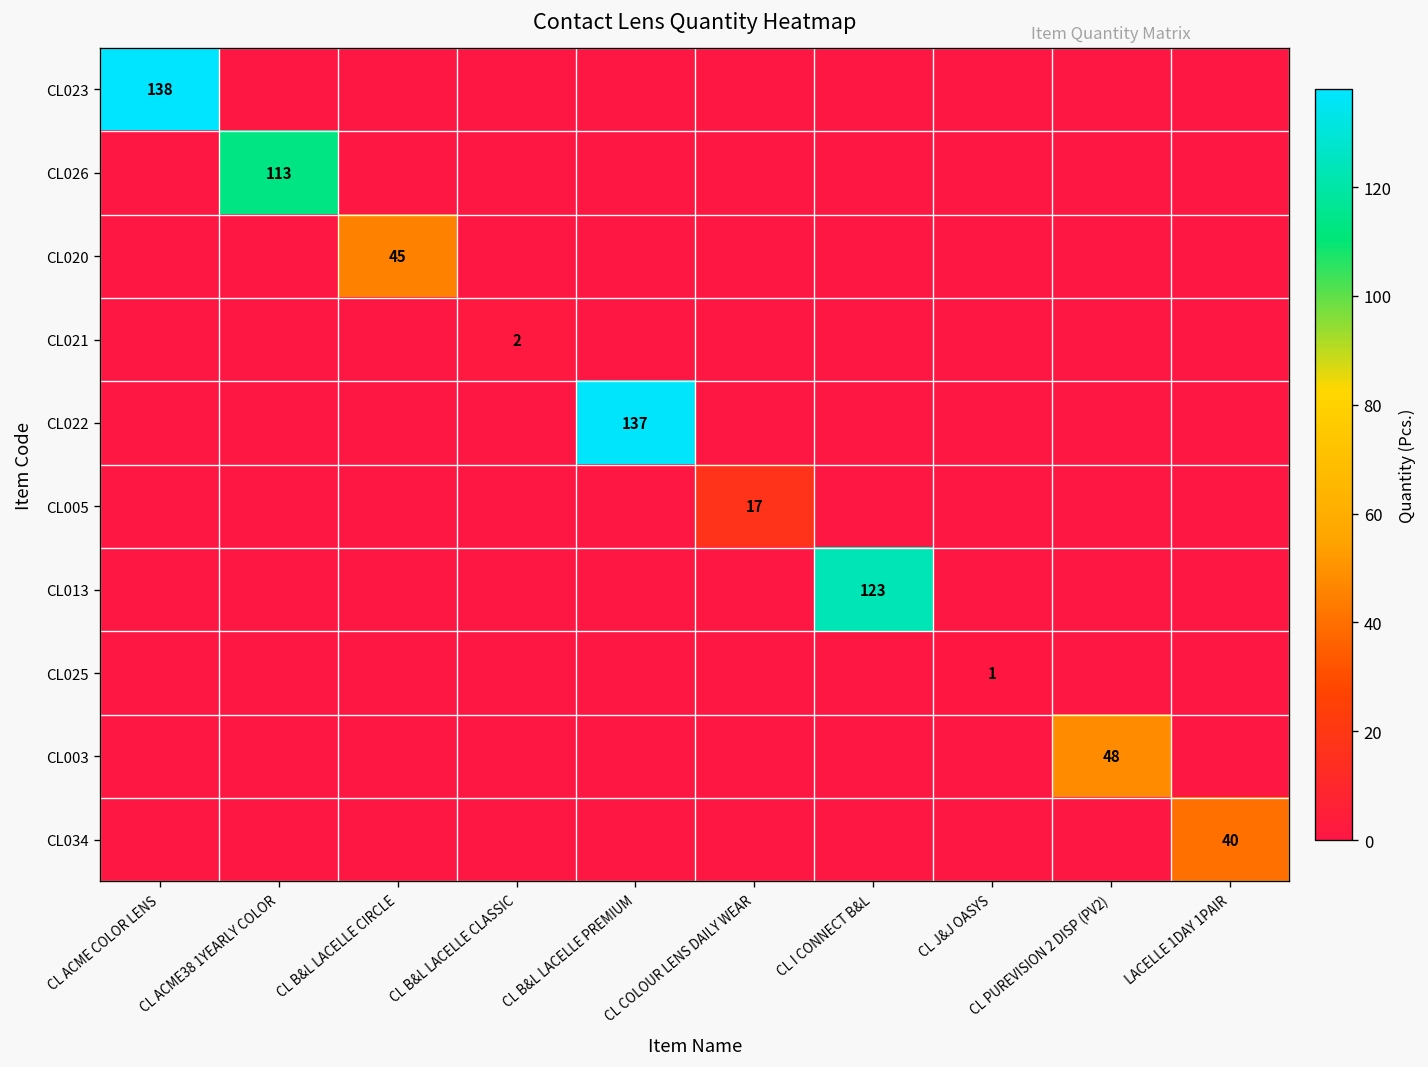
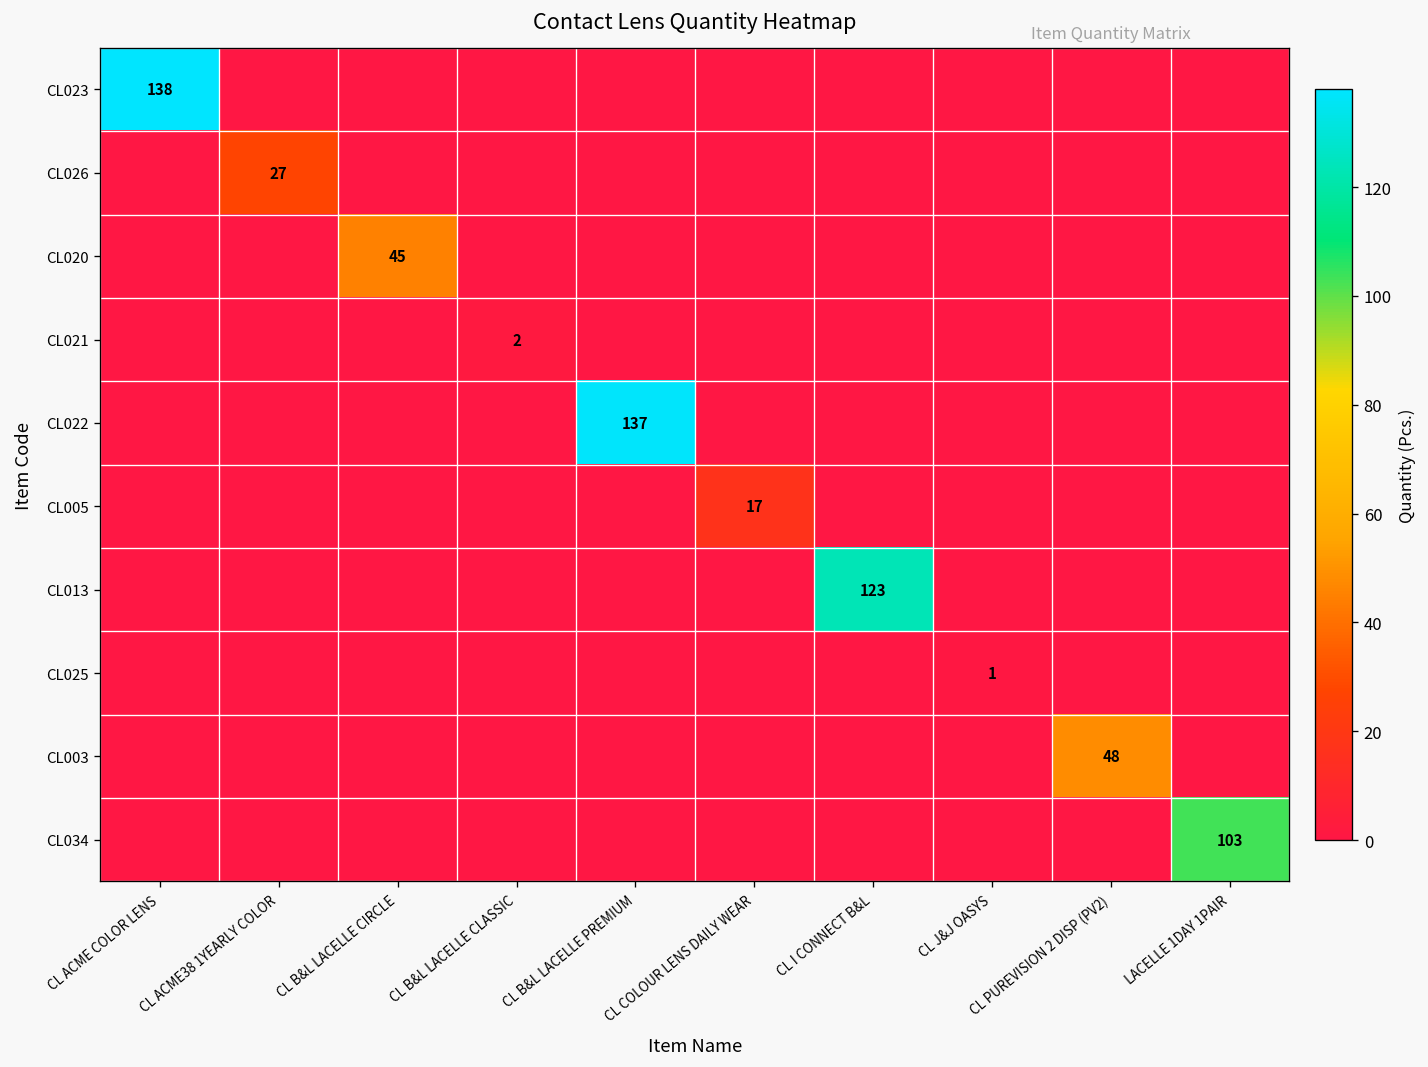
CL026, CL ACME38 1YEARLY COLOR: 113 -> 27
CL034, LACELLE 1DAY 1PAIR: 40 -> 103
